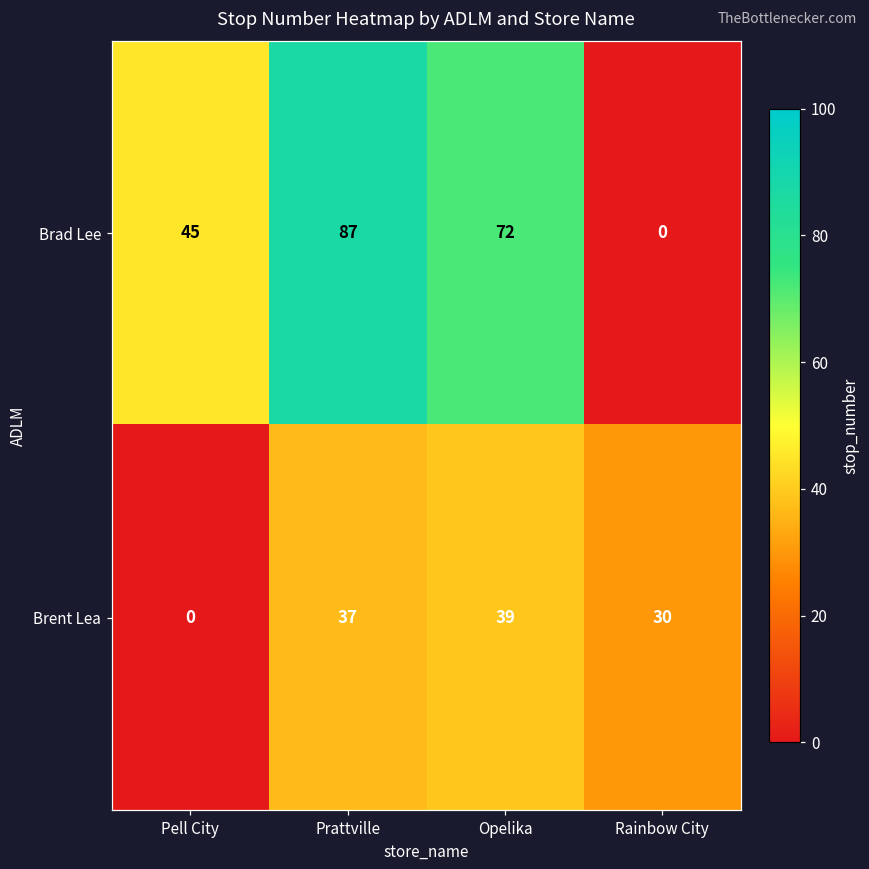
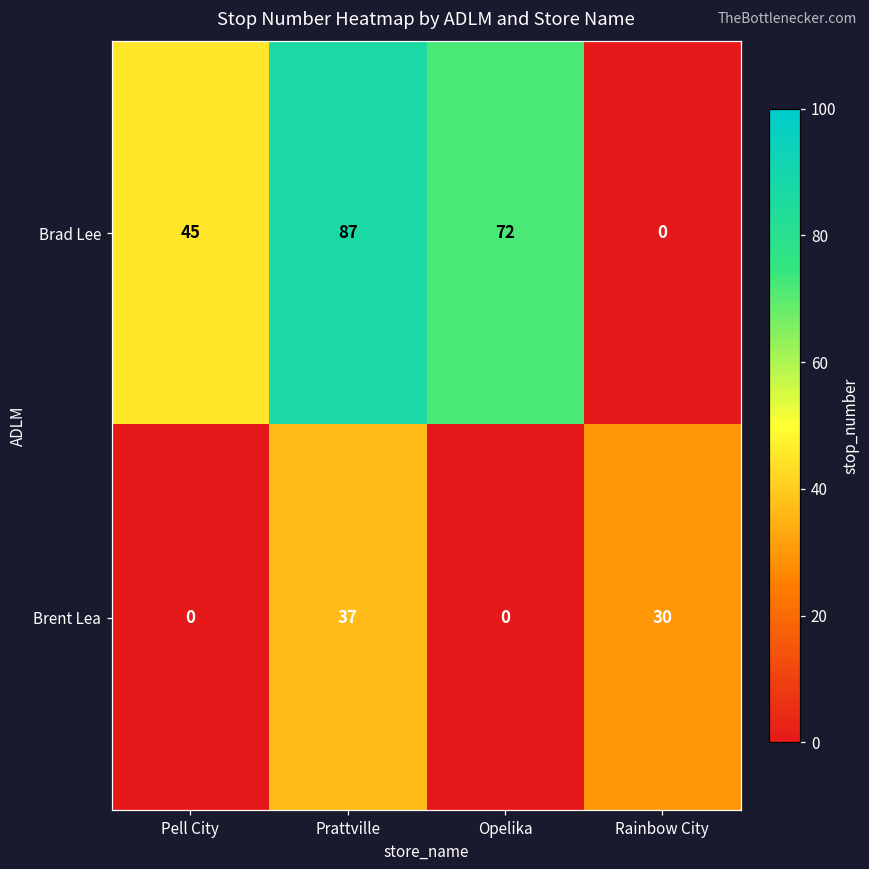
Brent Lea, Opelika: 39 -> 0
